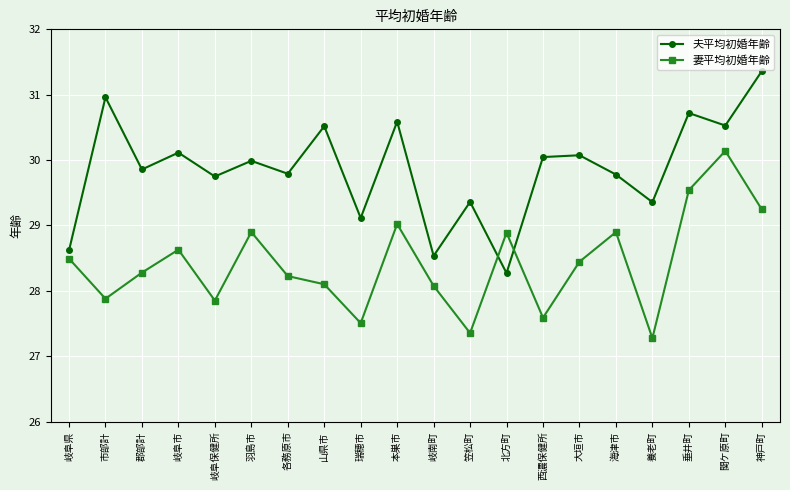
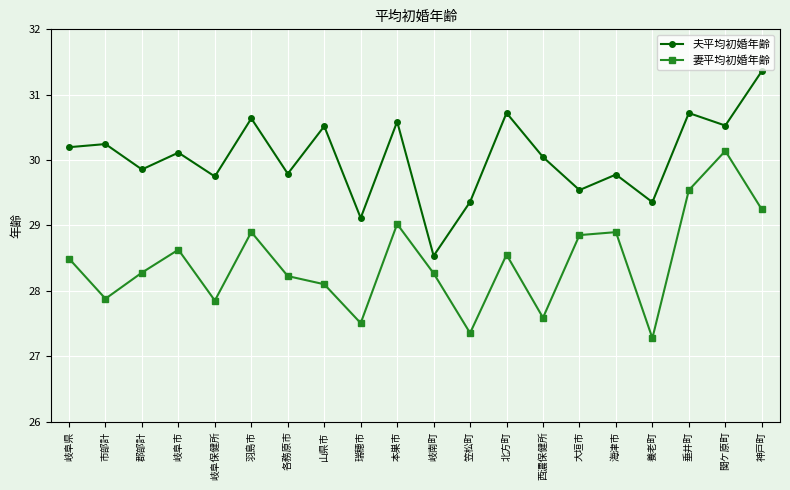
夫平均初婚年齢, 岐阜県: 28.6 -> 30.2
夫平均初婚年齢, 市部計: 31.0 -> 30.2
夫平均初婚年齢, 羽島市: 30.0 -> 30.6
妻平均初婚年齢, 岐南町: 28.1 -> 28.3
夫平均初婚年齢, 北方町: 28.3 -> 30.7
妻平均初婚年齢, 北方町: 28.9 -> 28.6
夫平均初婚年齢, 大垣市: 30.1 -> 29.5
妻平均初婚年齢, 大垣市: 28.4 -> 28.9
